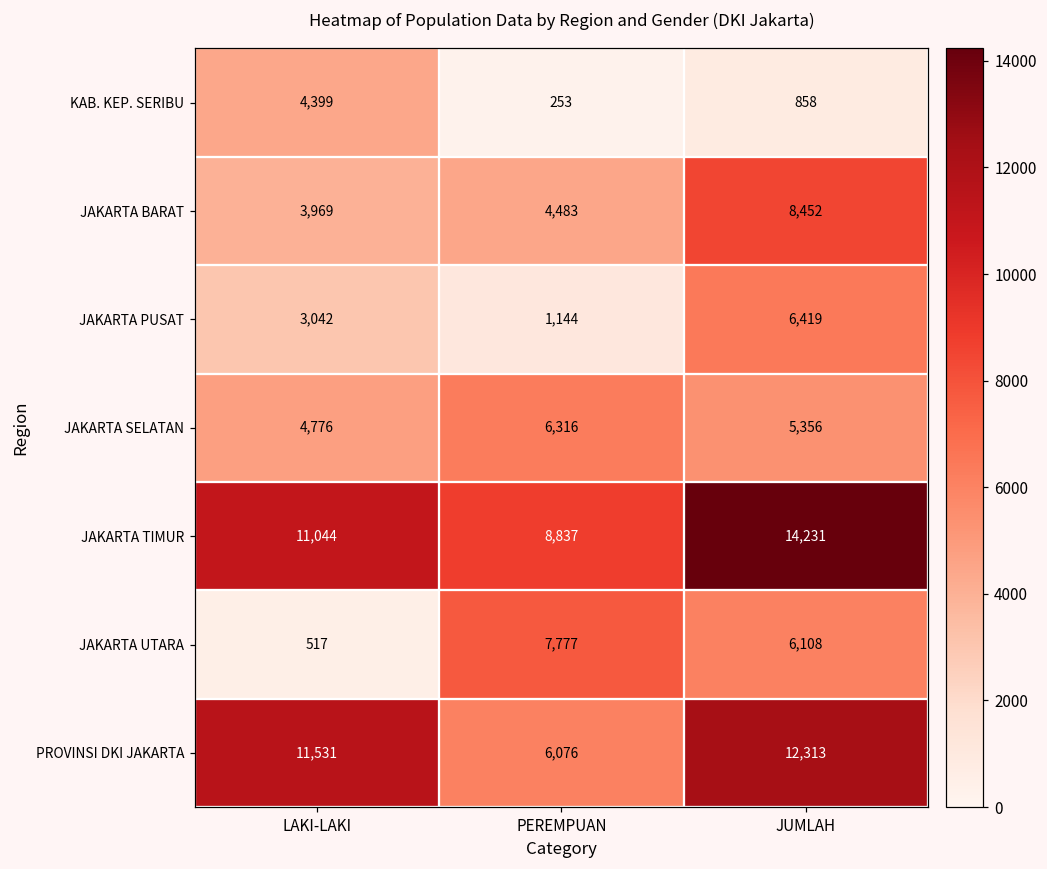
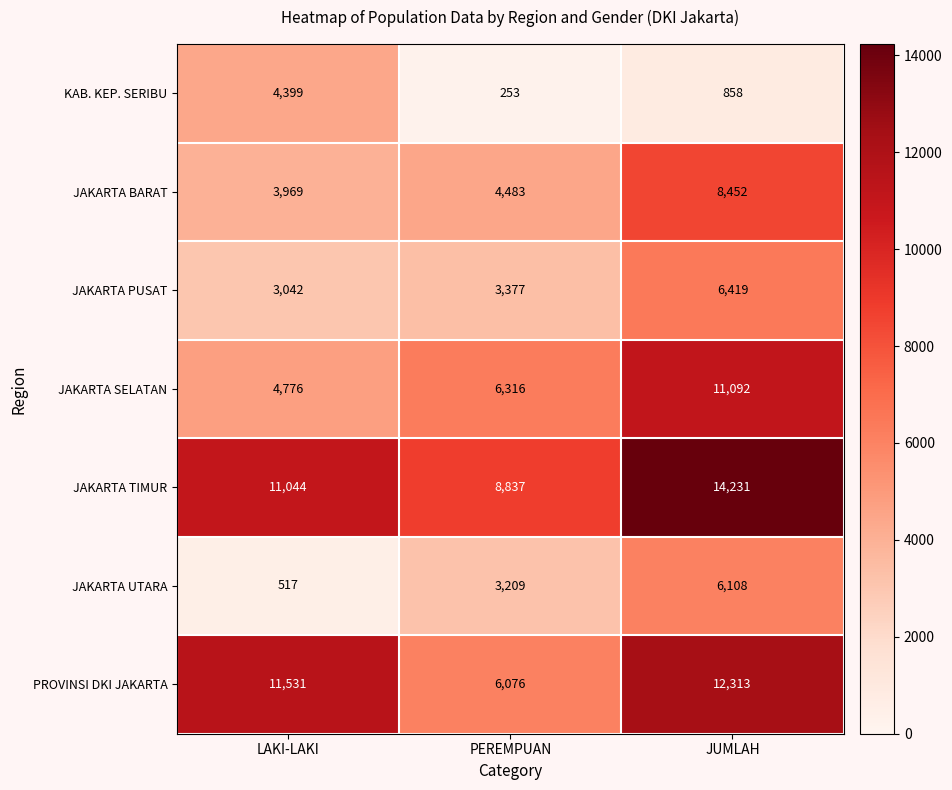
JAKARTA PUSAT, PEREMPUAN: 1,144 -> 3,377
JAKARTA SELATAN, JUMLAH: 5,356 -> 11,092
JAKARTA UTARA, PEREMPUAN: 7,777 -> 3,209
